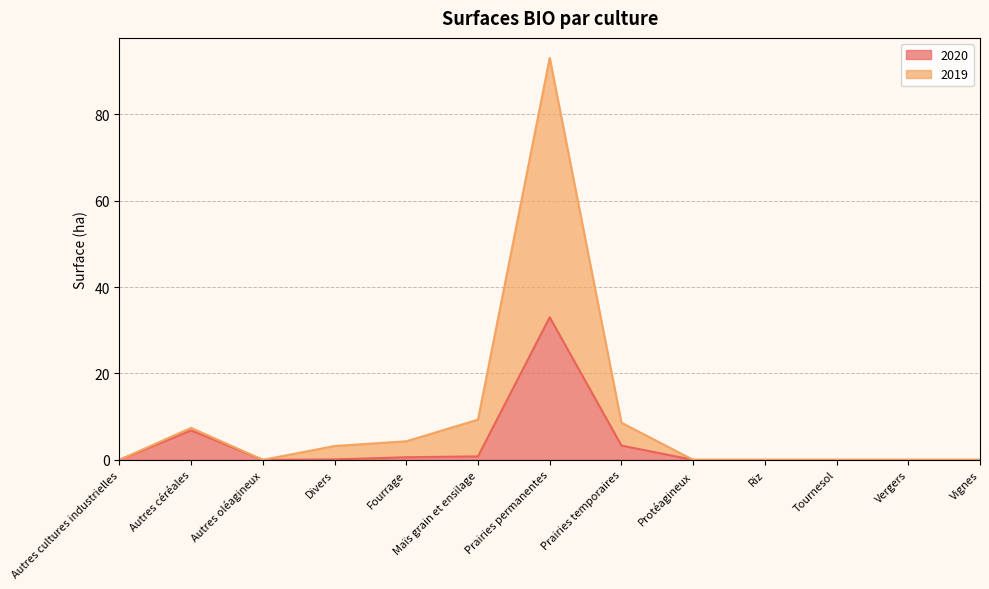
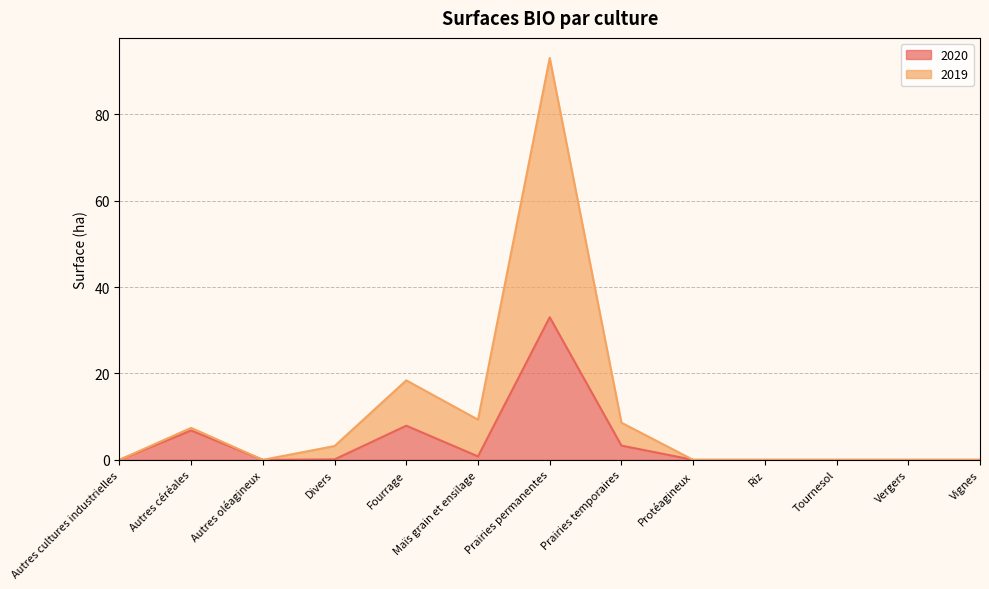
2020, Fourrage: 1 -> 8
2019, Fourrage: 4 -> 10
